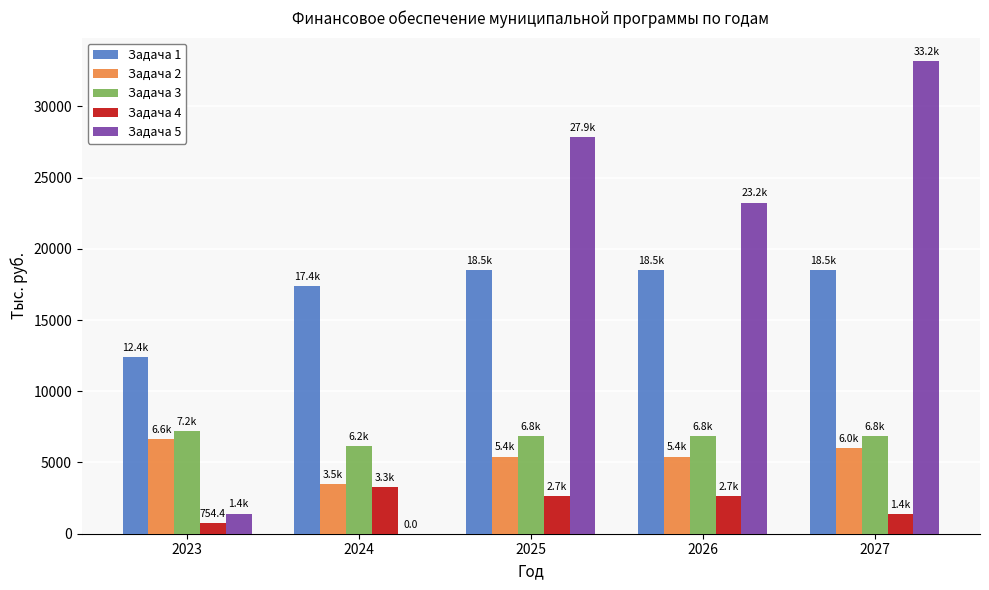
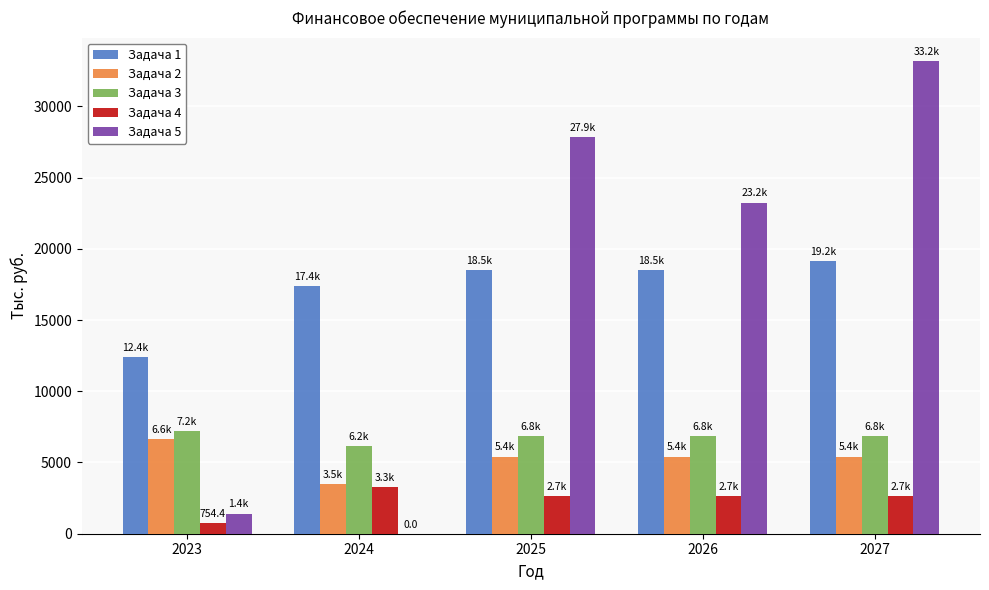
Задача 1, 2027: 18.5k -> 19.2k
Задача 2, 2027: 6.0k -> 5.4k
Задача 4, 2027: 1.4k -> 2.7k
